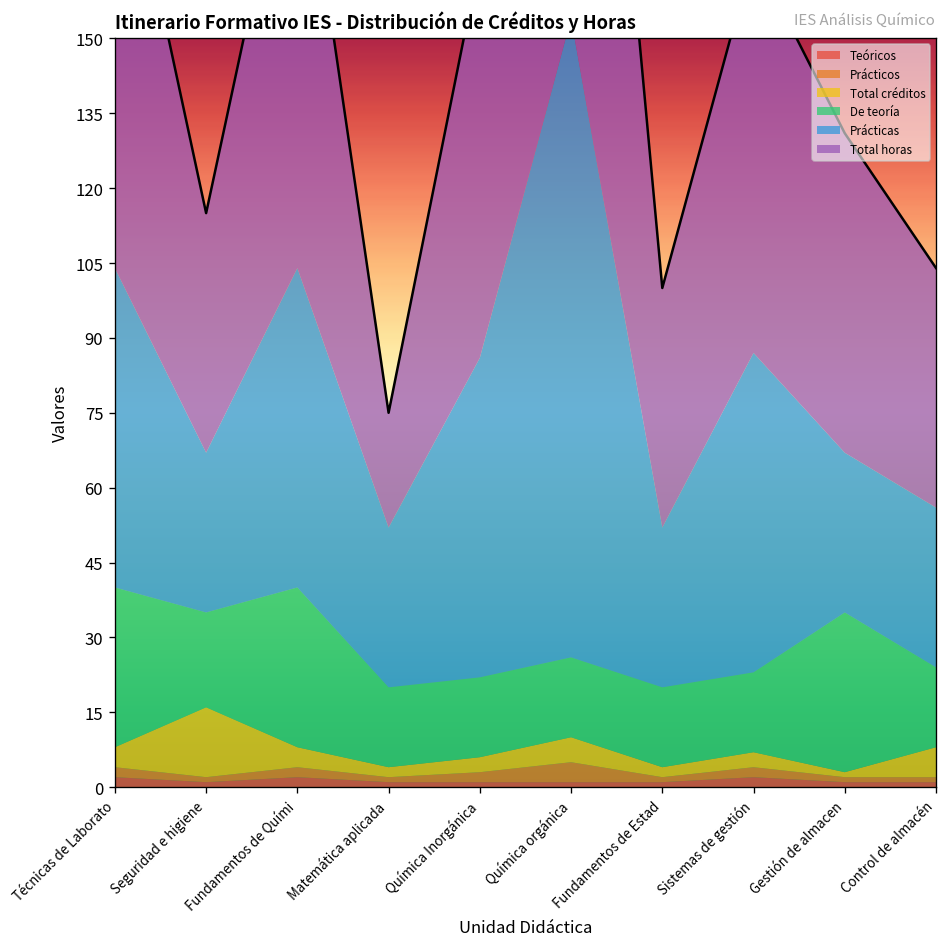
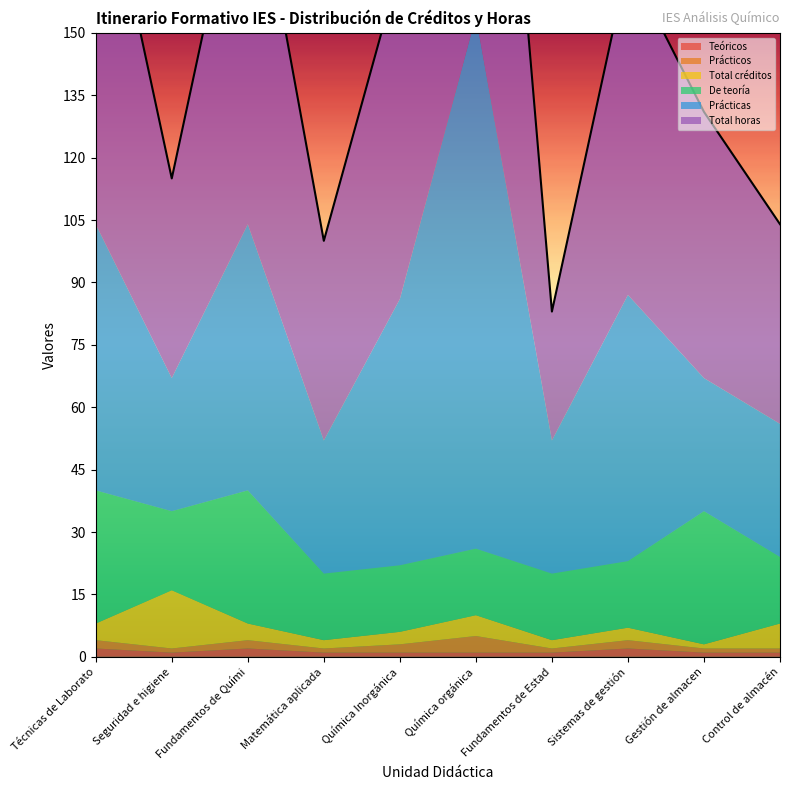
Total horas, Matemática aplicada: 23 -> 48
Total horas, Fundamentos de Estad: 48 -> 31
